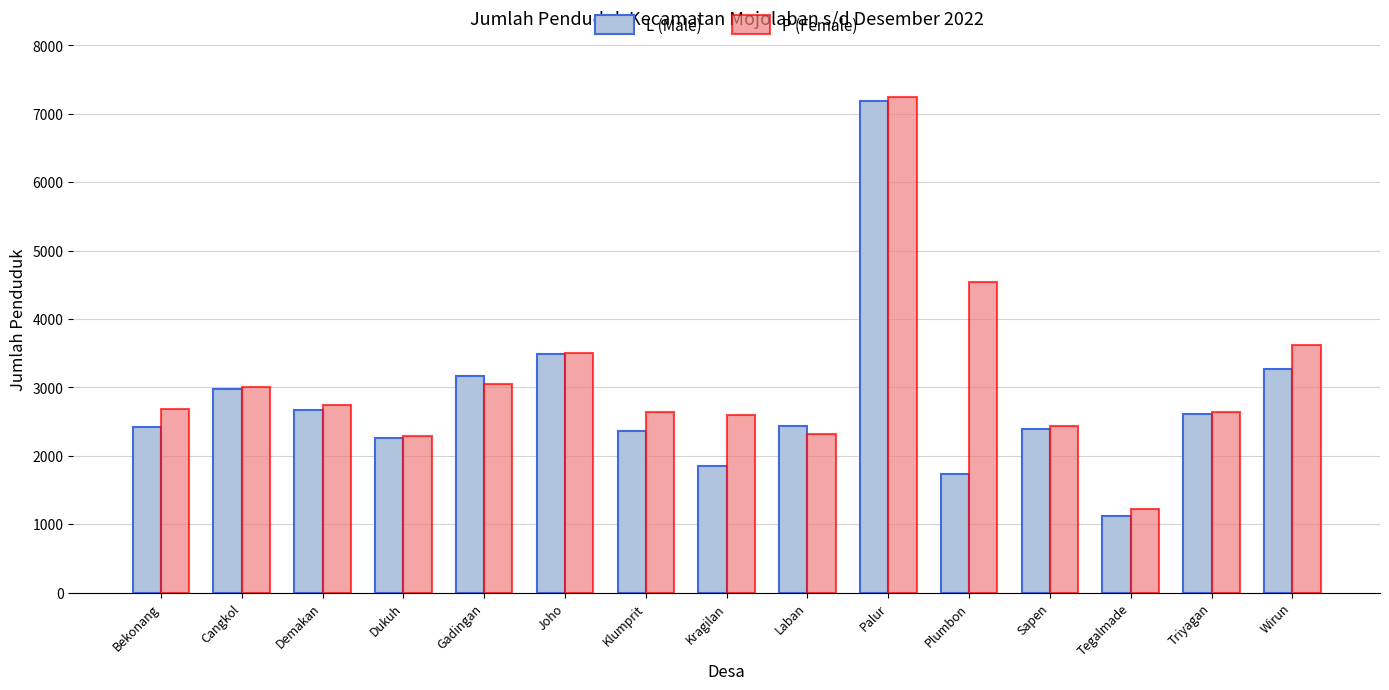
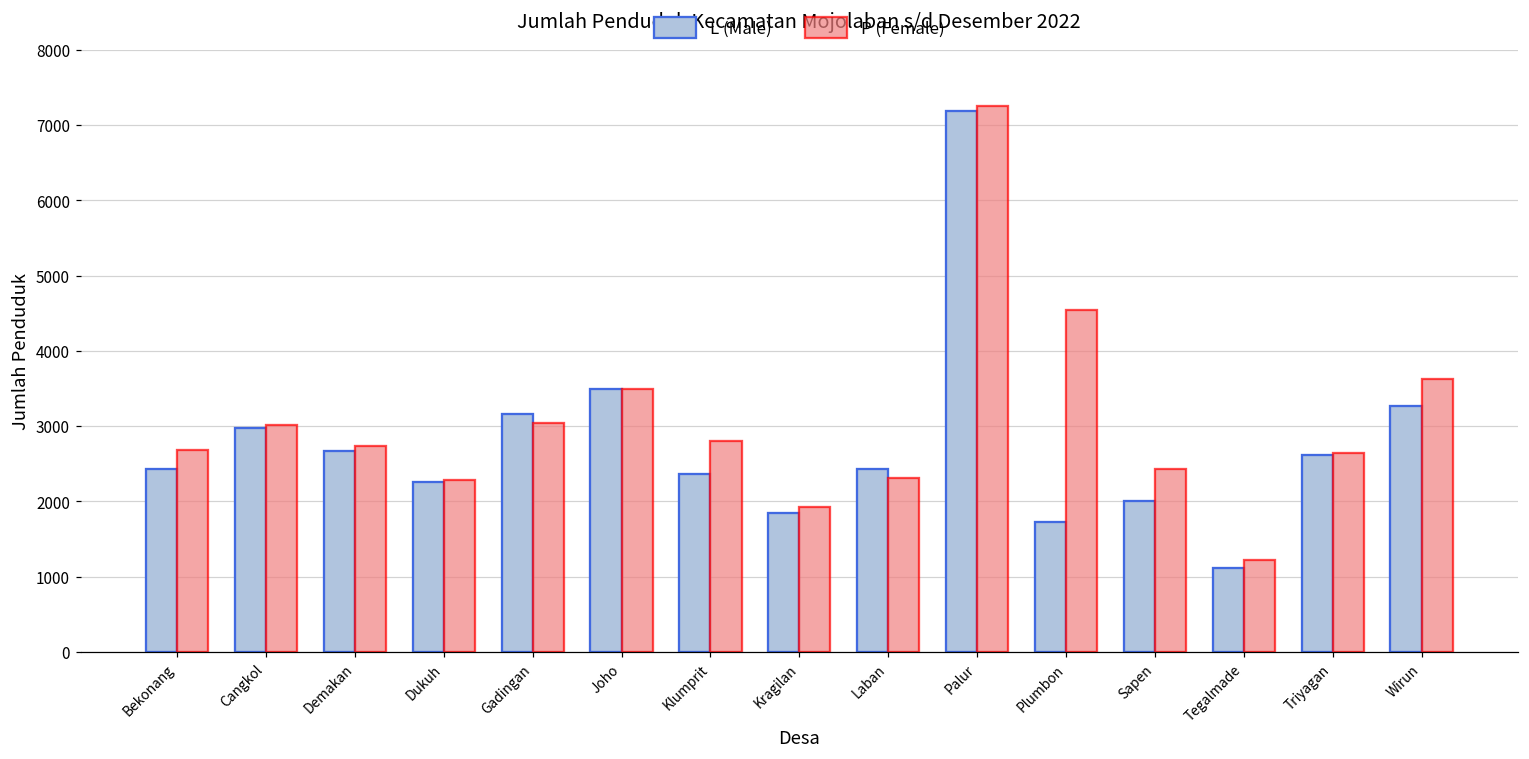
P (Female), Klumprit: 2600 -> 2800
P (Female), Kragilan: 2600 -> 1900
L (Male), Sapen: 2400 -> 2000
